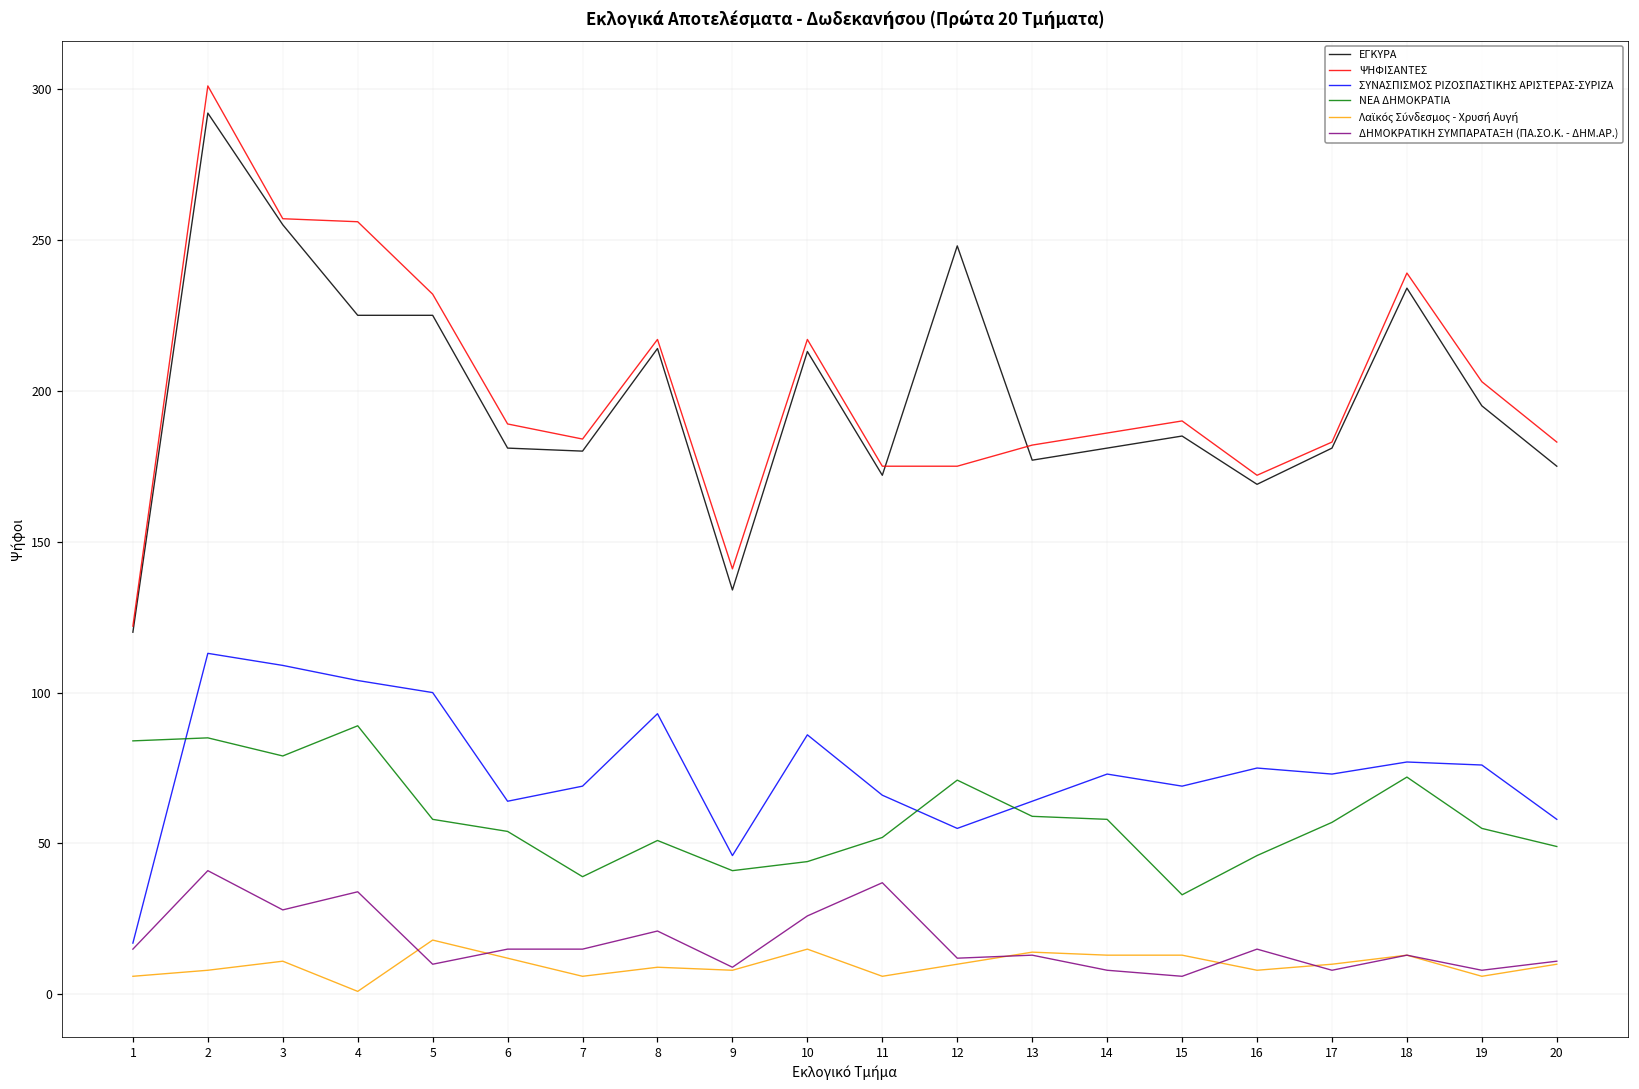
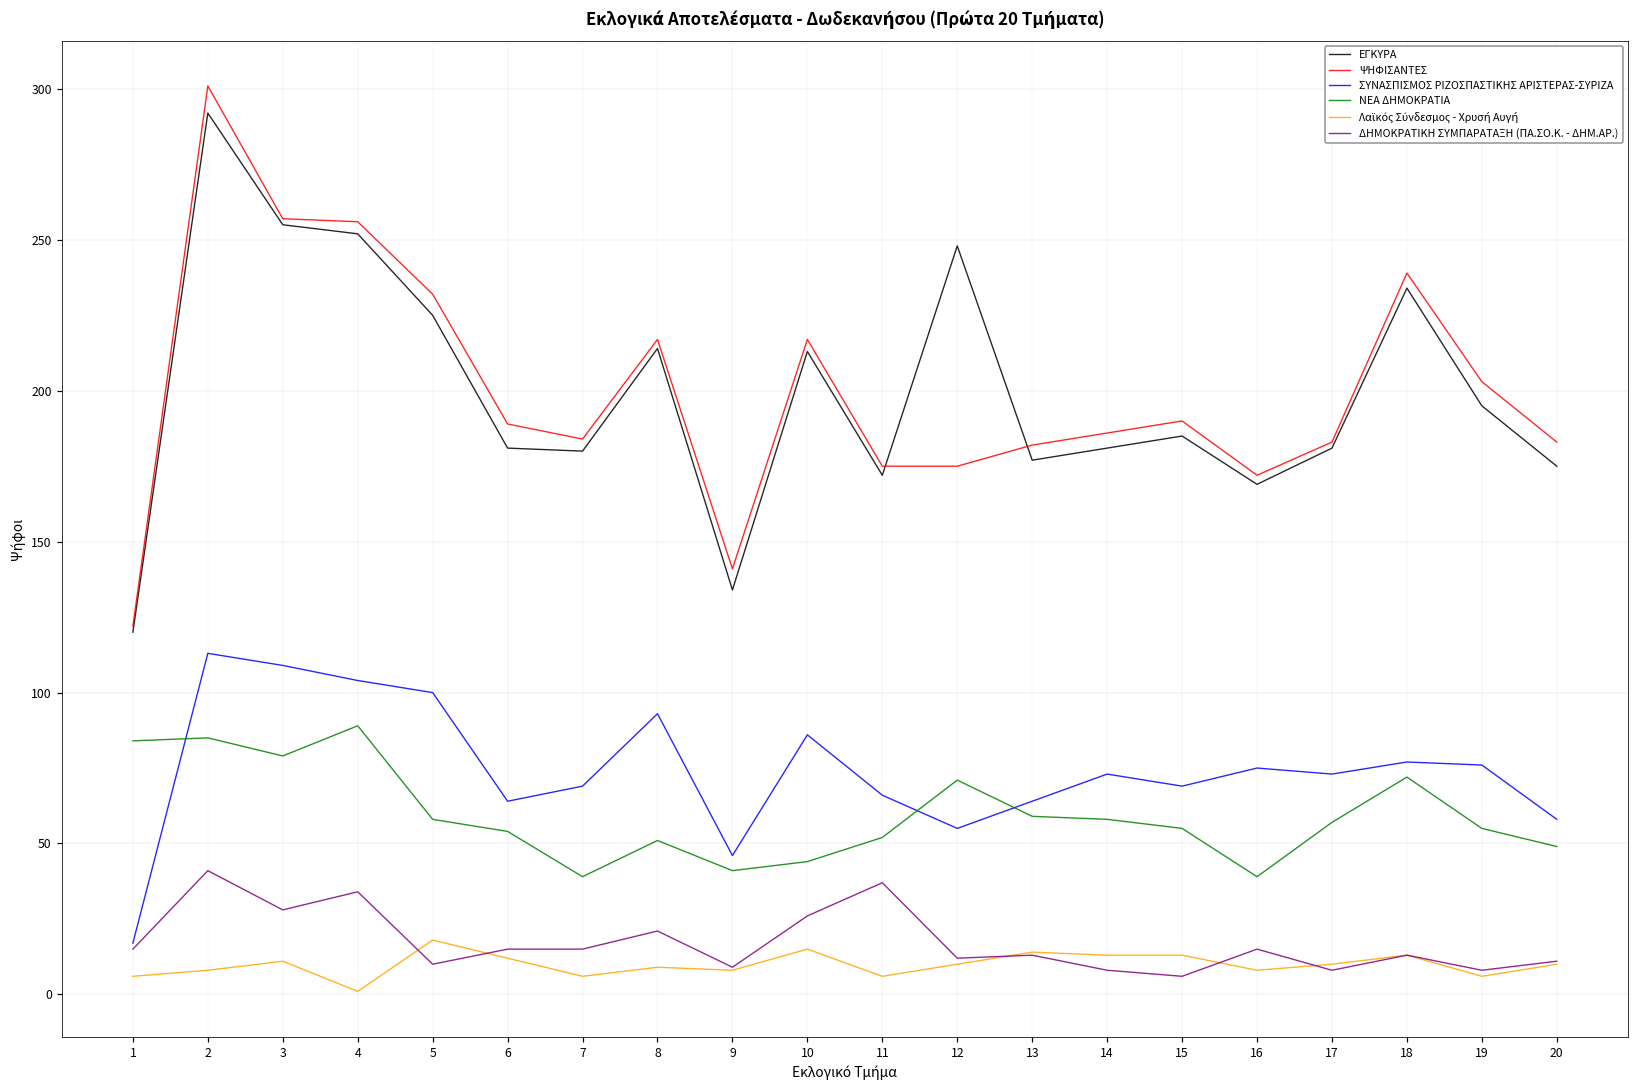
ΕΓΚΥΡΑ, 4: 225 -> 252
ΝΕΑ ΔΗΜΟΚΡΑΤΙΑ, 15: 33 -> 55
ΝΕΑ ΔΗΜΟΚΡΑΤΙΑ, 16: 46 -> 39
